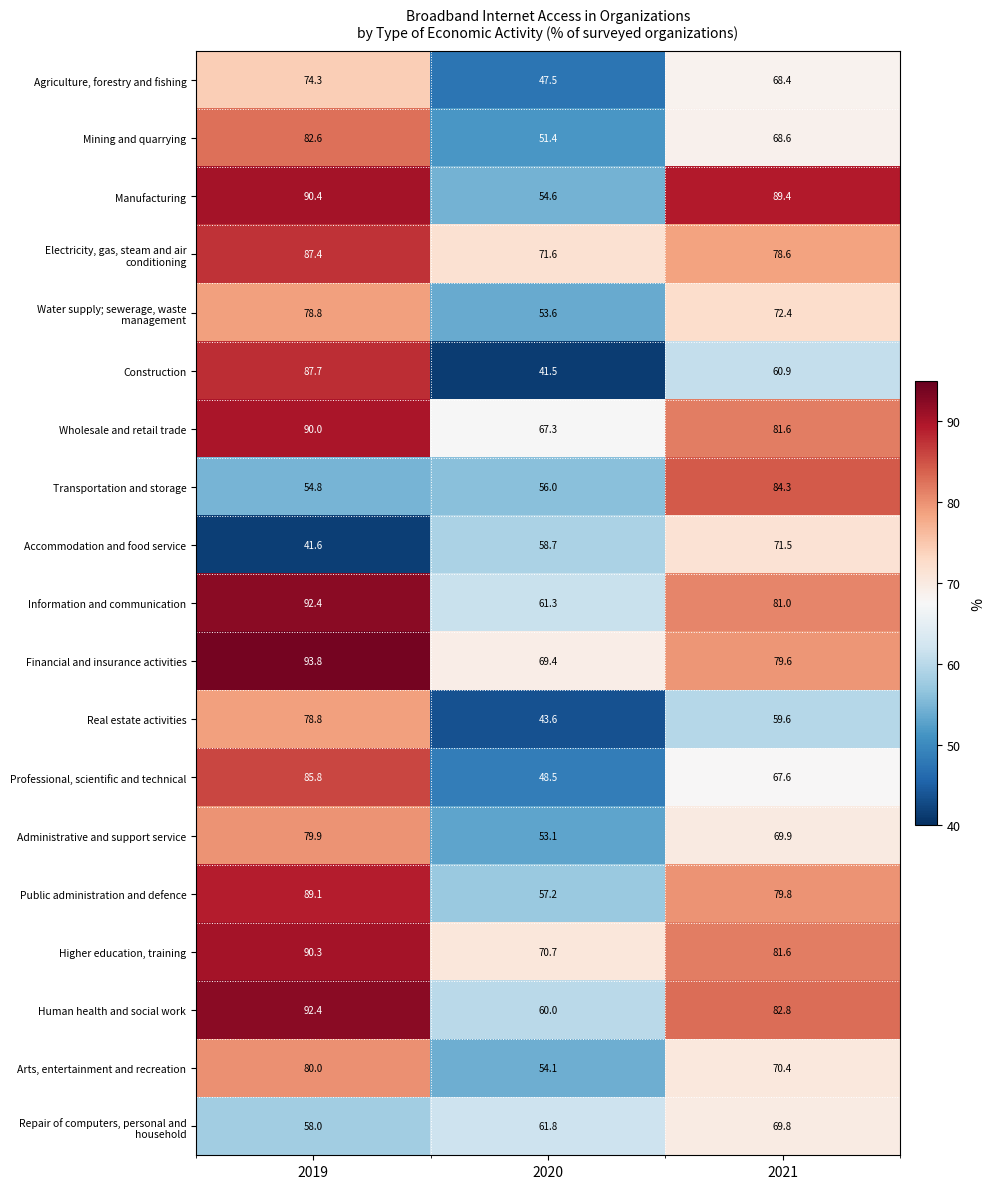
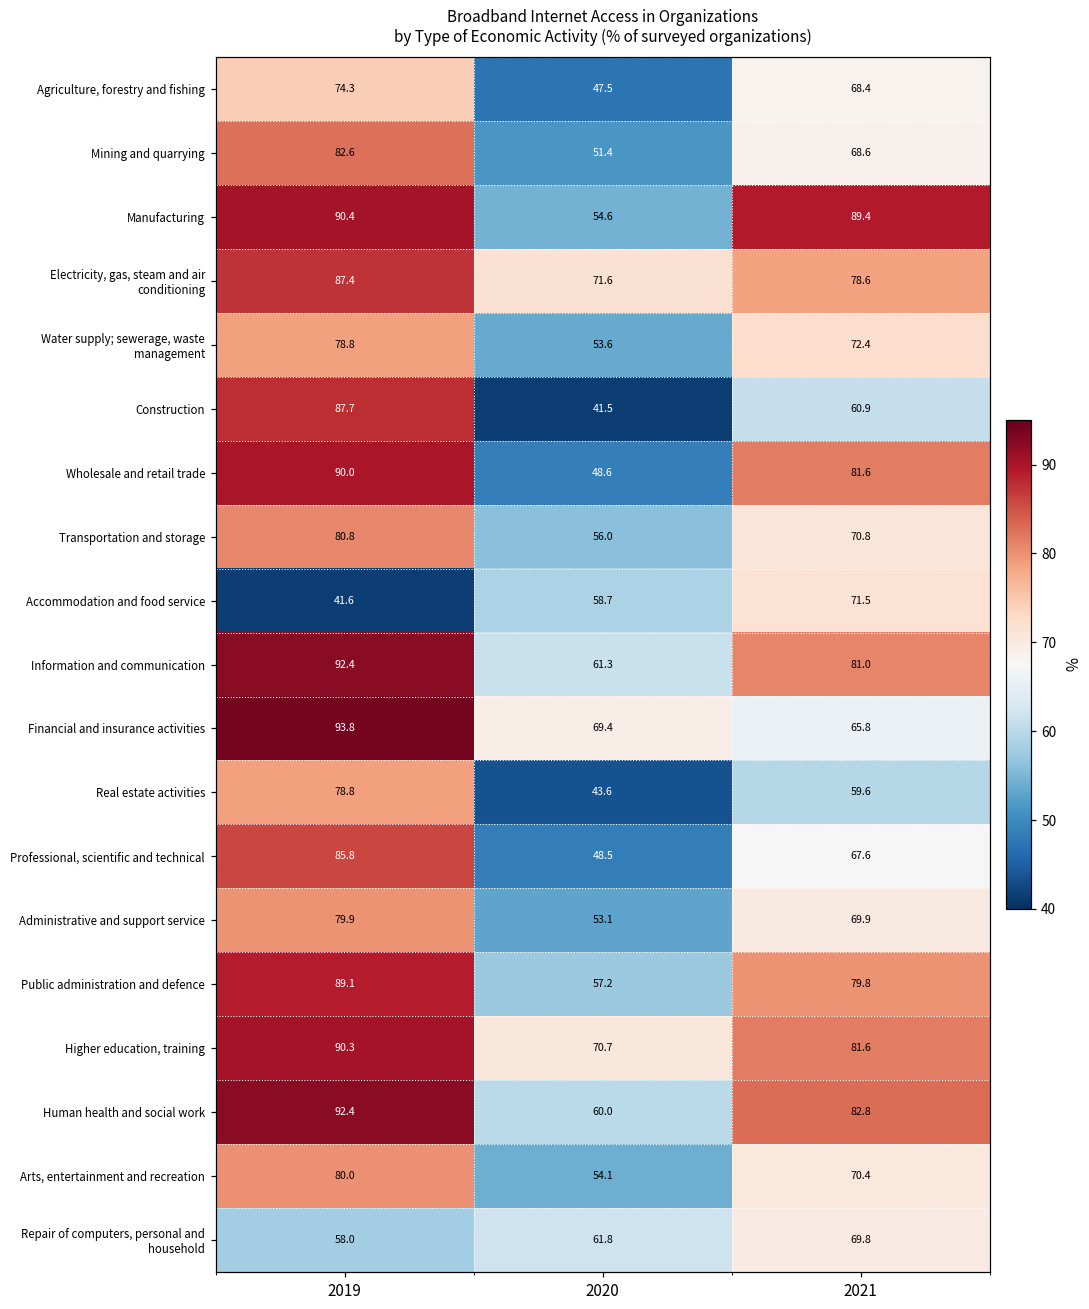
Wholesale and retail trade, 2020: 67.3 -> 48.6
Transportation and storage, 2019: 54.8 -> 80.8
Transportation and storage, 2021: 84.3 -> 70.8
Financial and insurance activities, 2021: 79.6 -> 65.8
